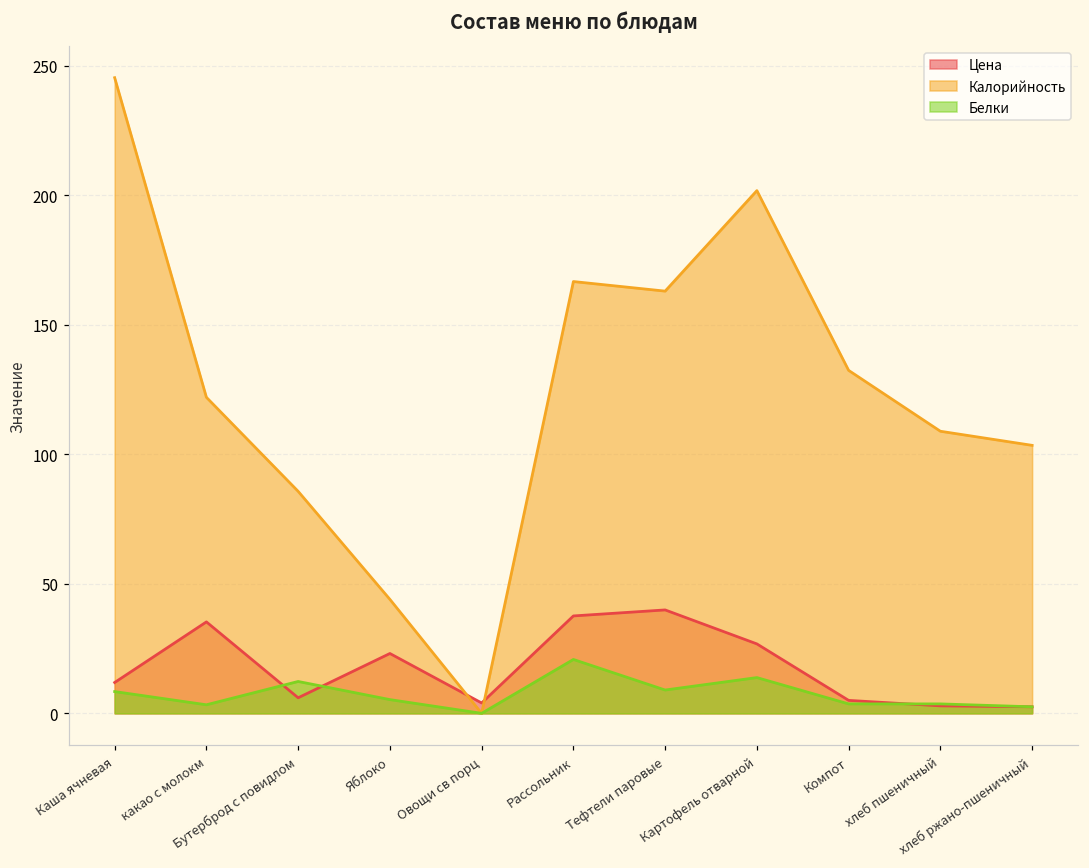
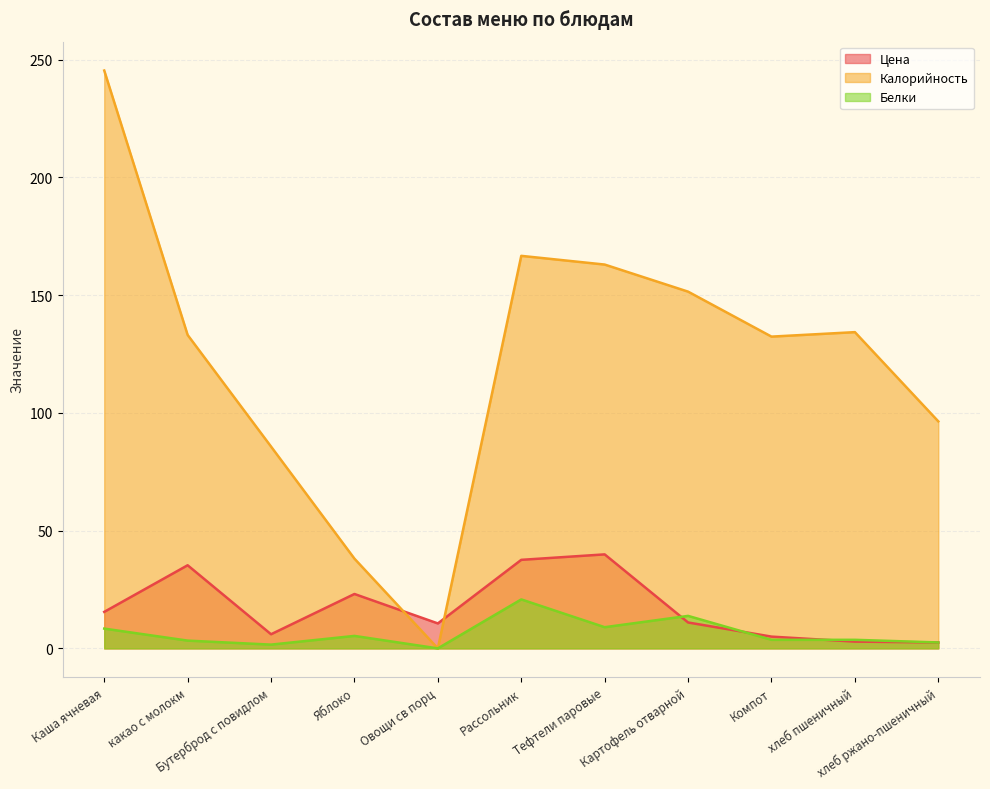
Цена, Каша ячневая: 12 -> 16
Калорийность, какао с молокм: 122 -> 133
Белки, Бутерброд с повидлом: 12 -> 2
Калорийность, Яблоко: 44 -> 38
Цена, Овощи св порц: 4 -> 11
Цена, Картофель отварной: 27 -> 11
Калорийность, Картофель отварной: 202 -> 152
Калорийность, хлеб пшеничный: 109 -> 134
Калорийность, хлеб ржано-пшеничный: 103 -> 96
